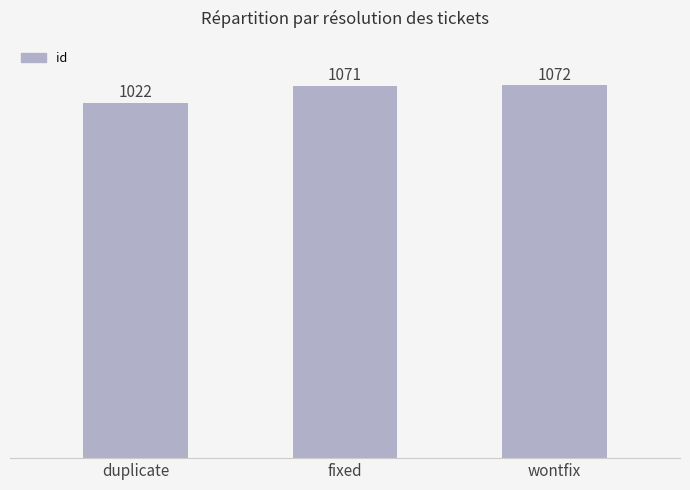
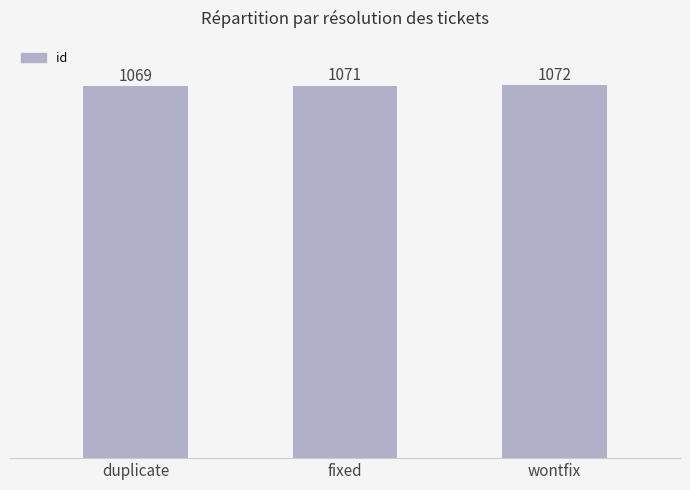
duplicate: 1022 -> 1069
